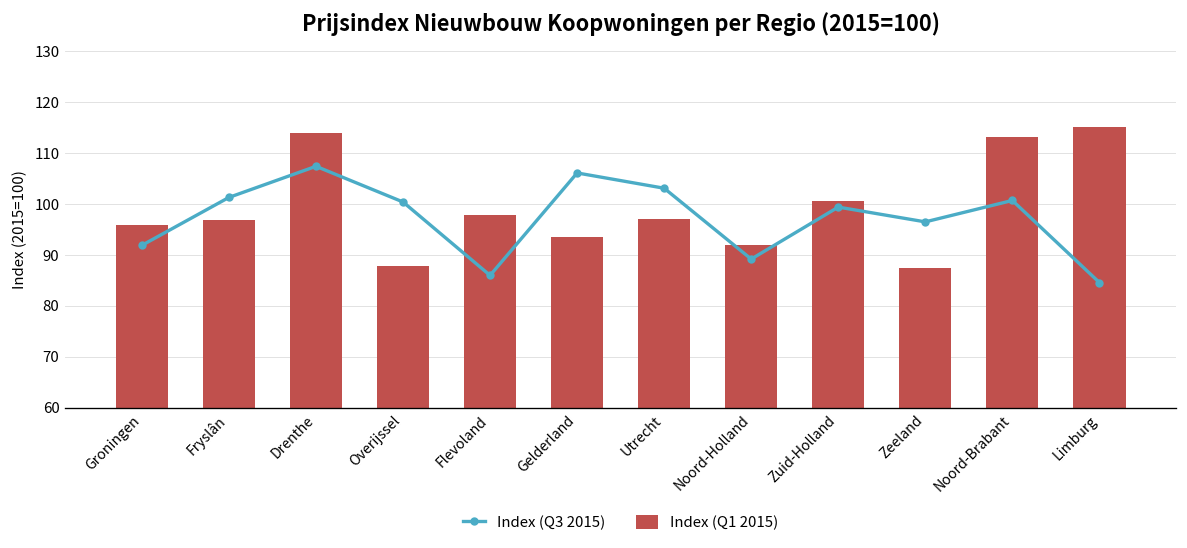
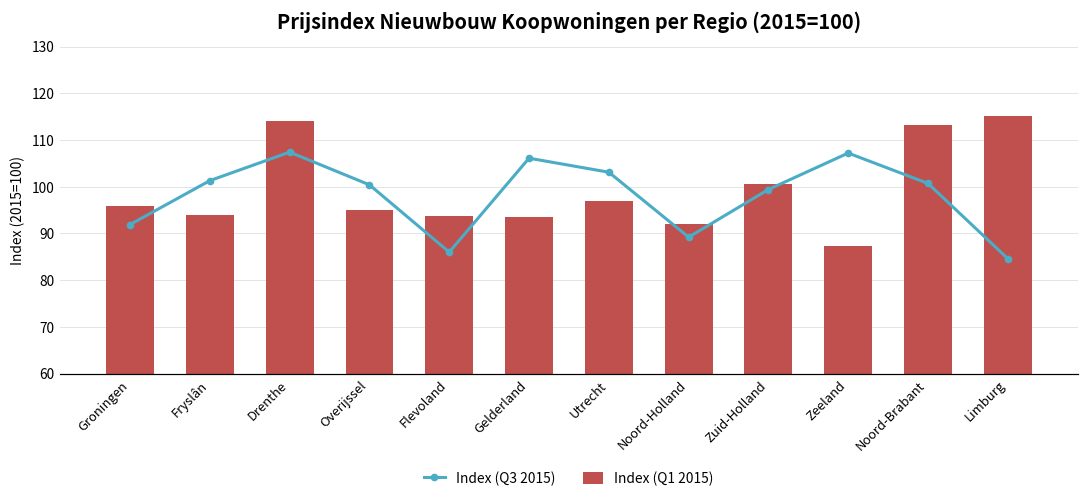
Index (Q1 2015), Fryslân: 97 -> 94
Index (Q1 2015), Overijssel: 88 -> 95
Index (Q1 2015), Flevoland: 98 -> 94
Index (Q3 2015), Zeeland: 97 -> 107
